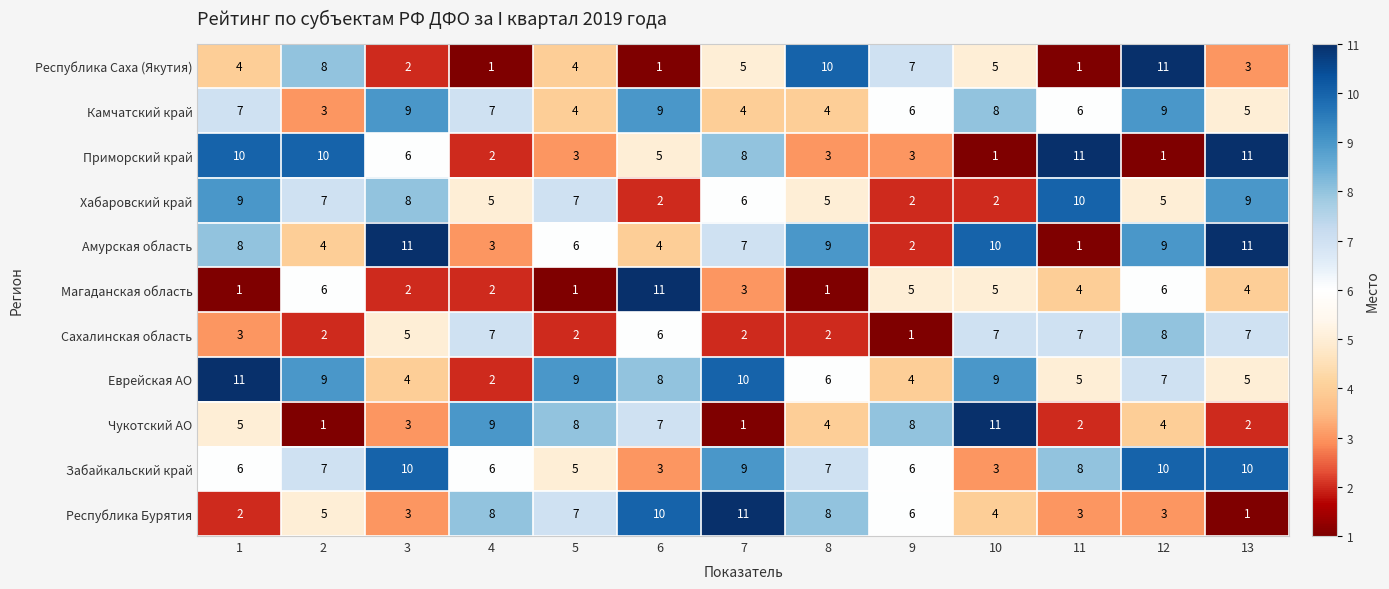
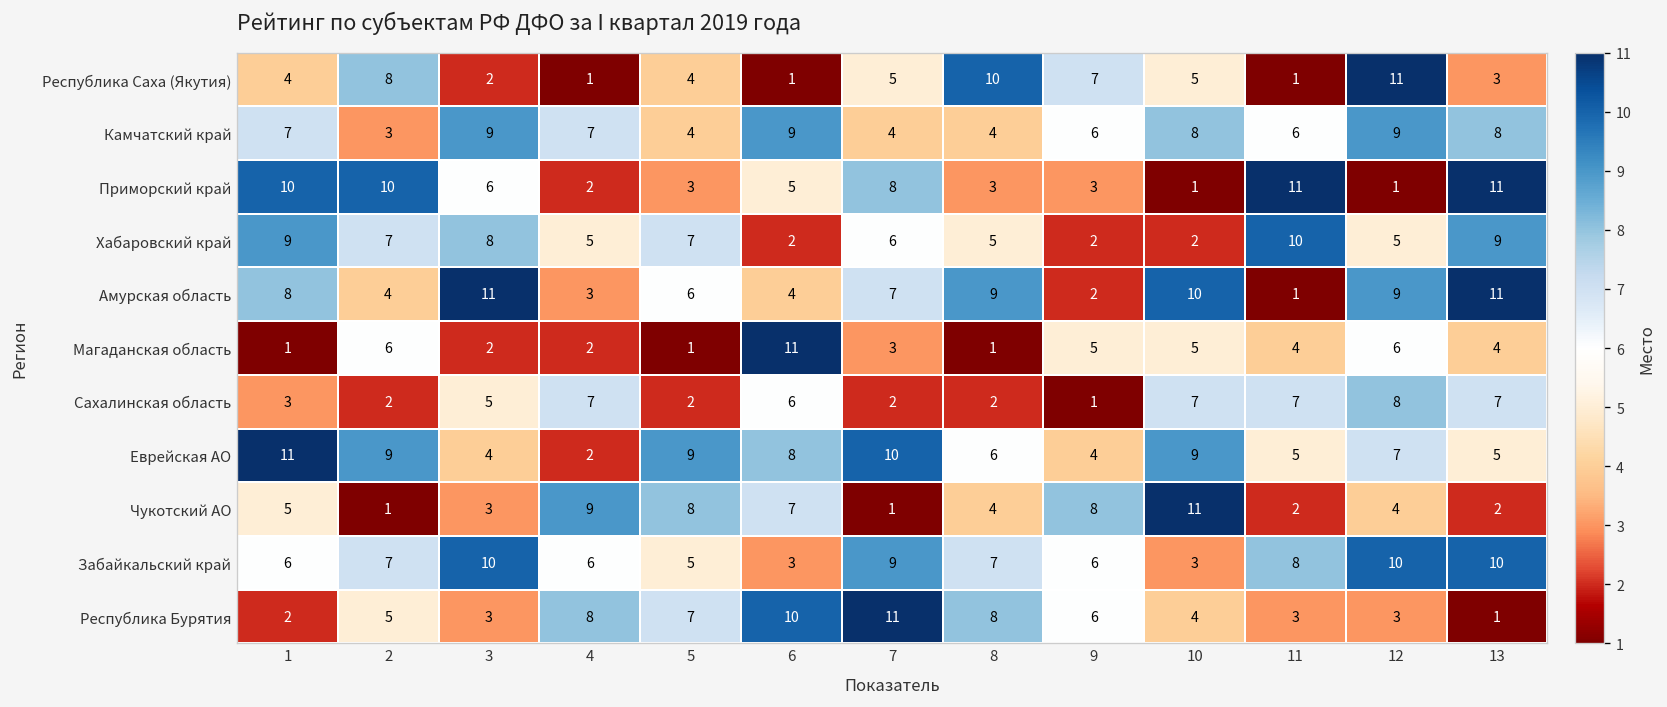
Камчатский край, 13: 5 -> 8
